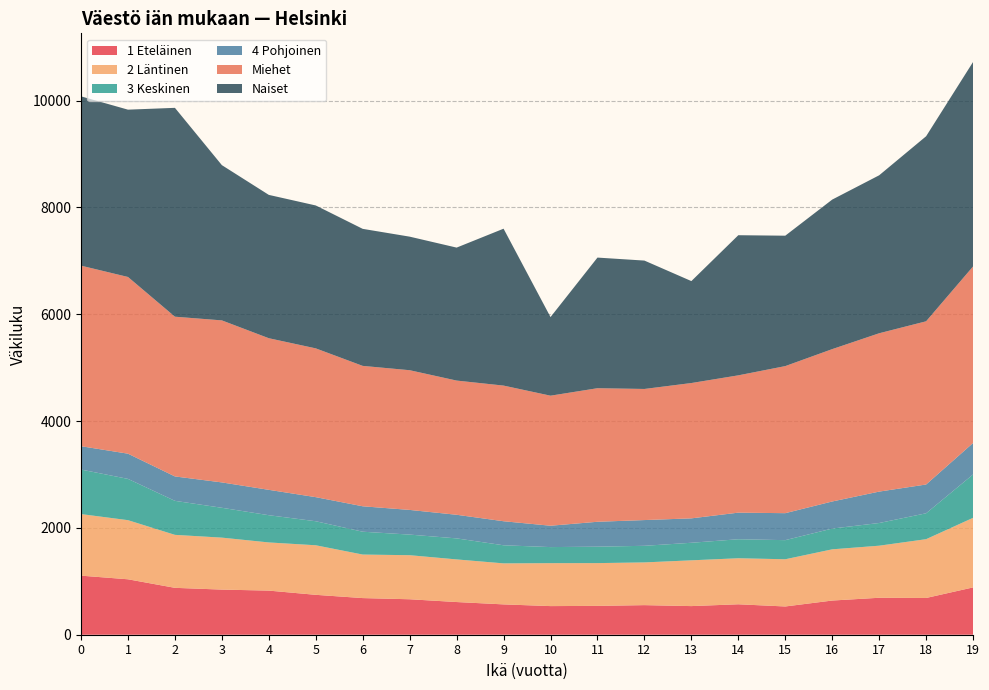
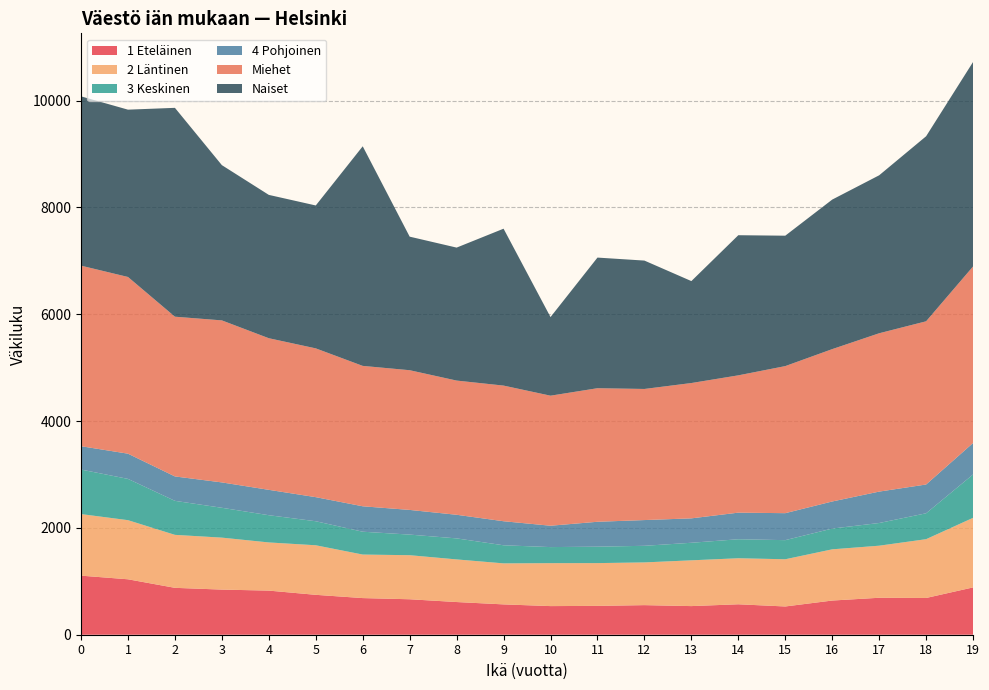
Naiset, 6: 2600 -> 4100
